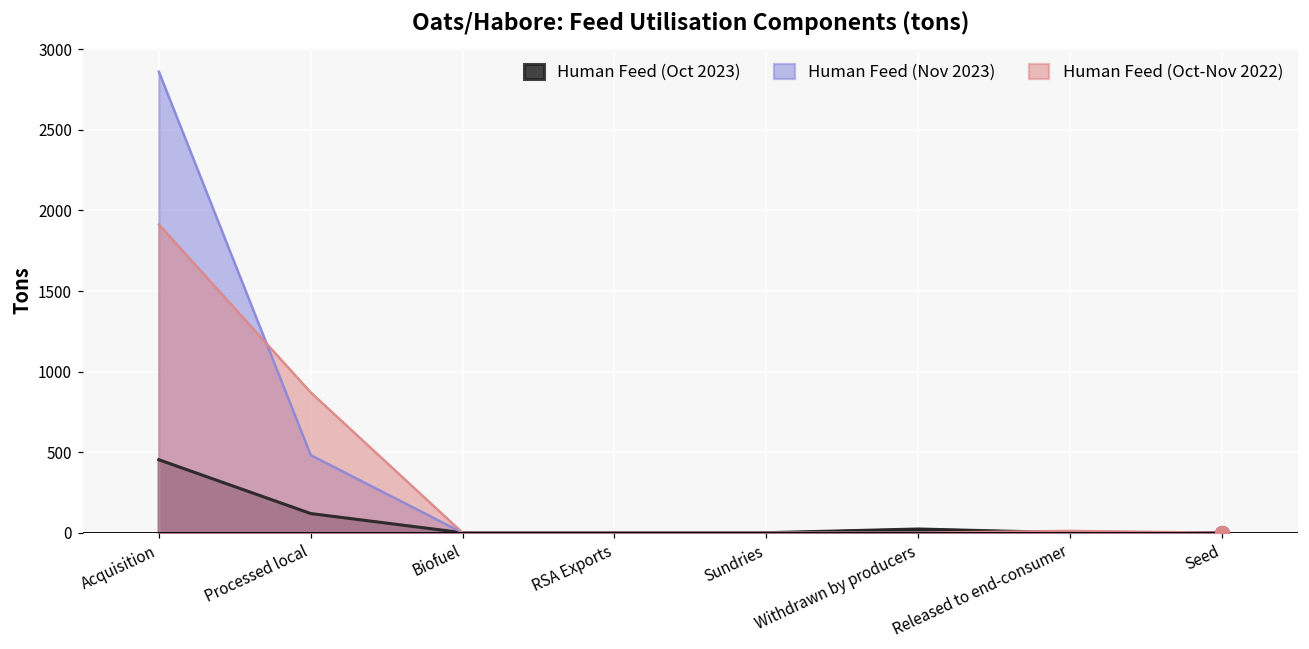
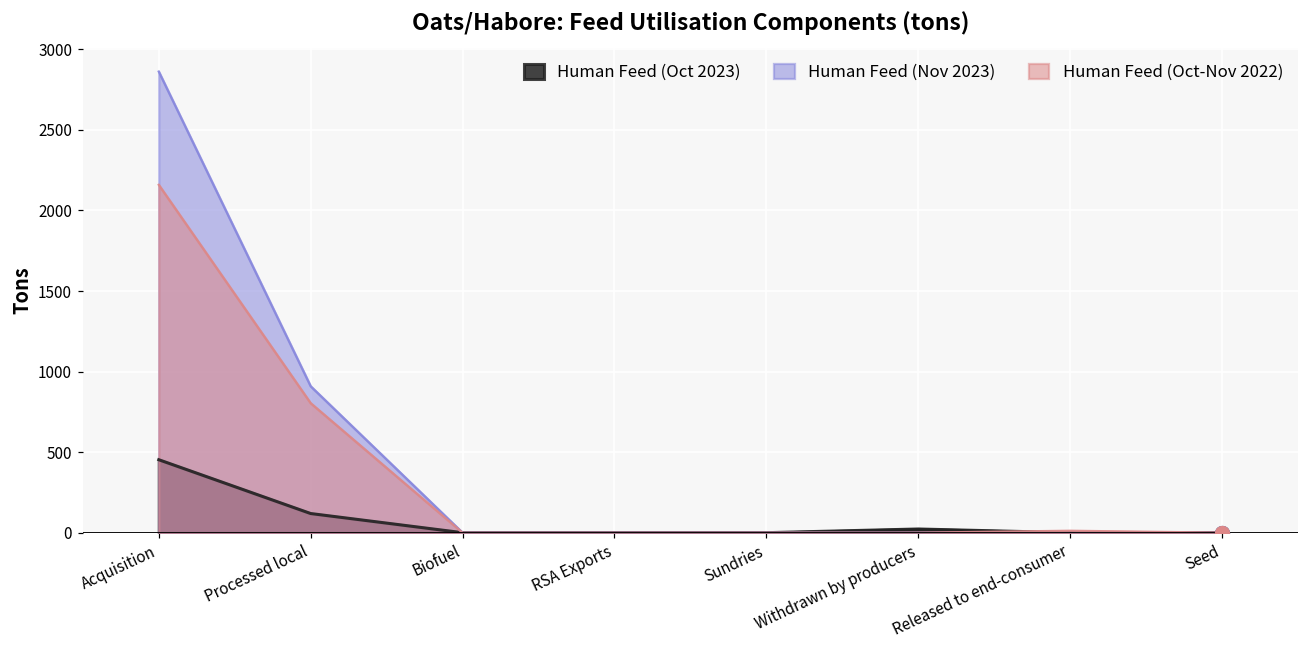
Human Feed (Oct-Nov 2022), Acquisition: 1910 -> 2160
Human Feed (Nov 2023), Processed local: 480 -> 910
Human Feed (Oct-Nov 2022), Processed local: 870 -> 800
